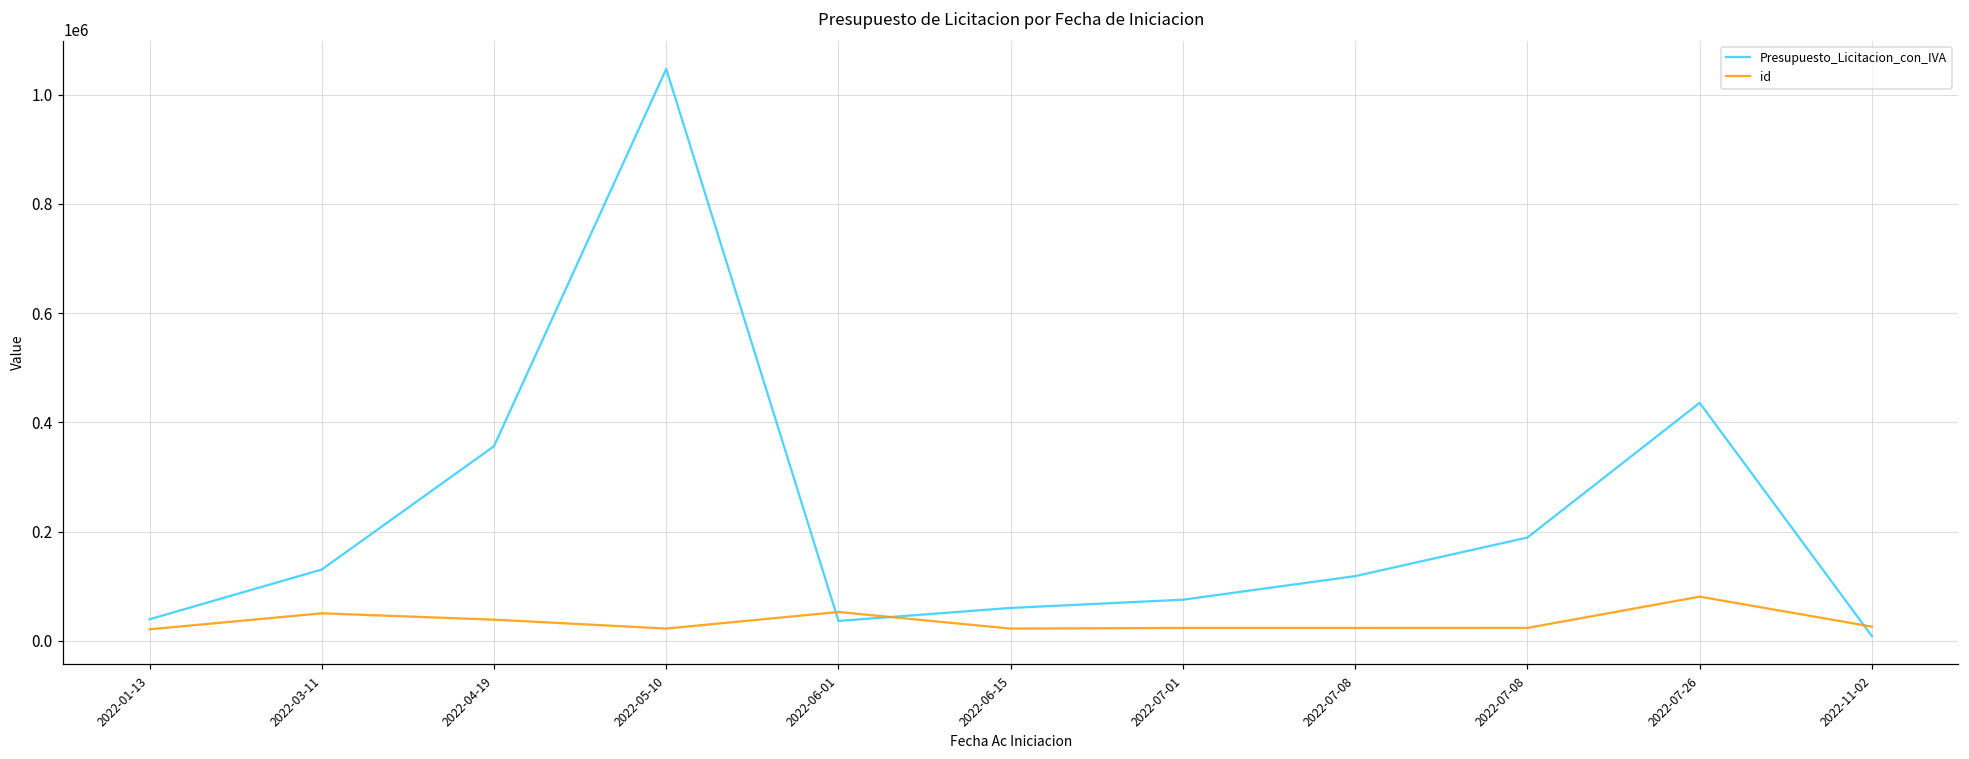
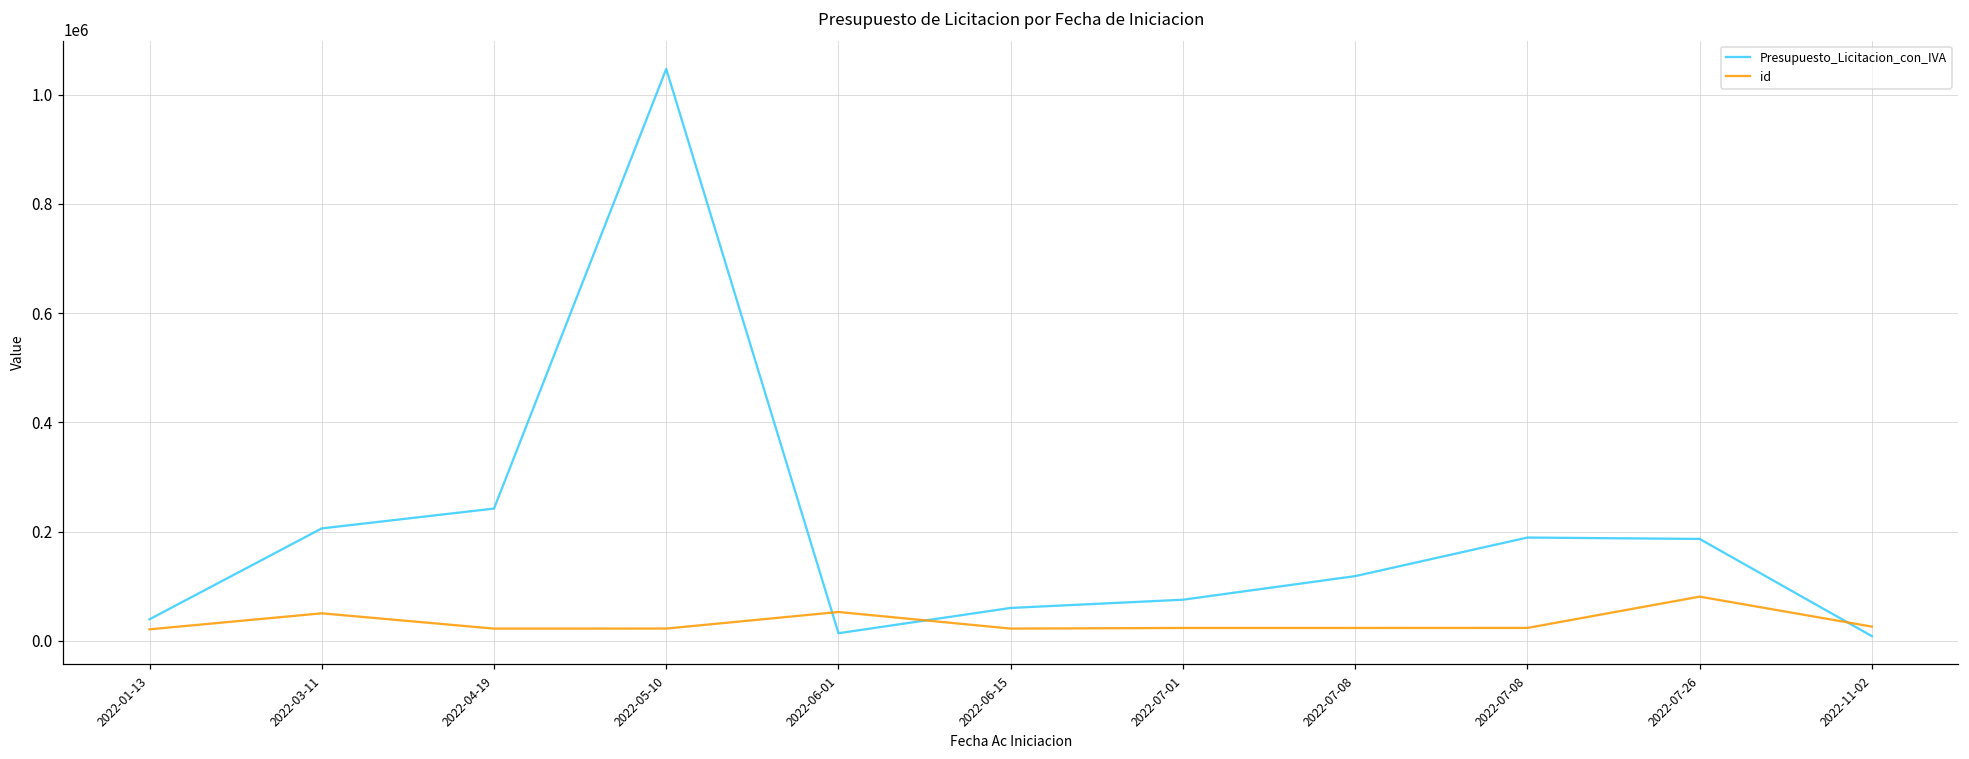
Presupuesto_Licitacion_con_IVA, 2022-03-11: 130000 -> 210000
Presupuesto_Licitacion_con_IVA, 2022-04-19: 360000 -> 240000
id, 2022-04-19: 40000 -> 20000
Presupuesto_Licitacion_con_IVA, 2022-06-01: 40000 -> 10000
Presupuesto_Licitacion_con_IVA, 2022-07-26: 440000 -> 190000
